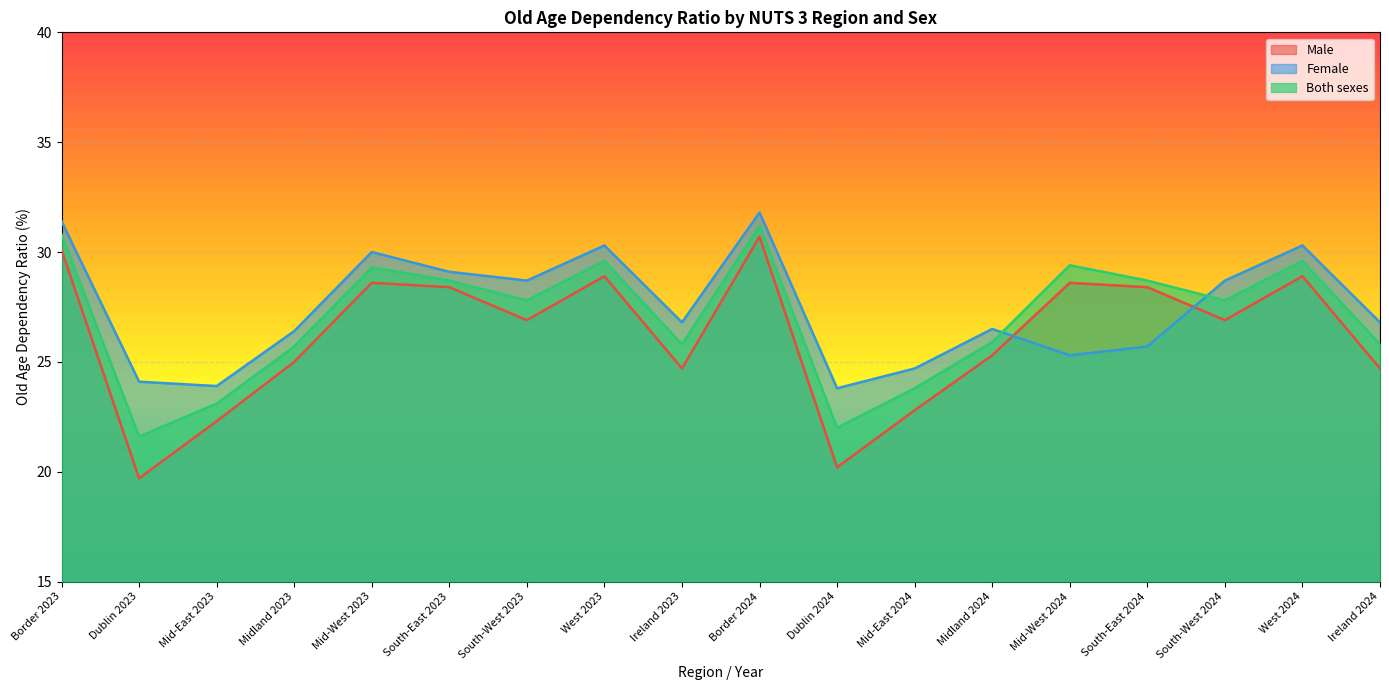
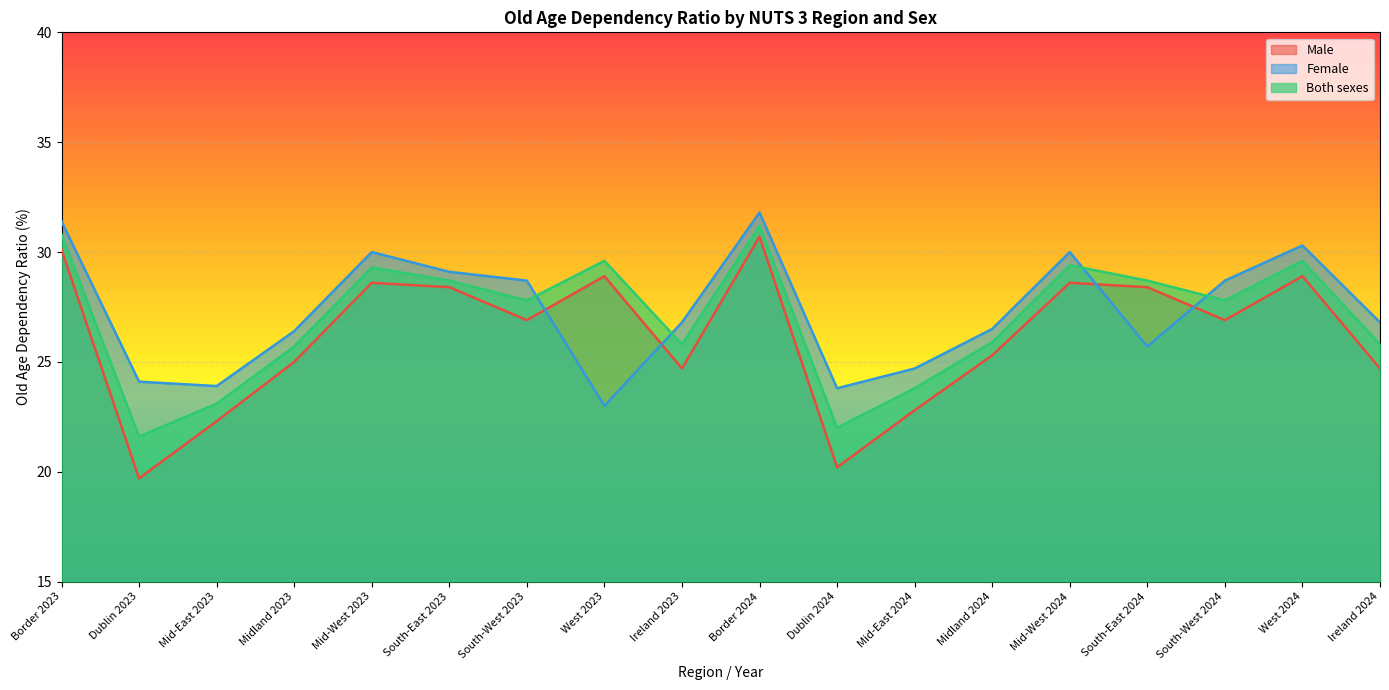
Female, West 2023: 30.3 -> 23.0
Female, Mid-West 2024: 25.3 -> 30.0
